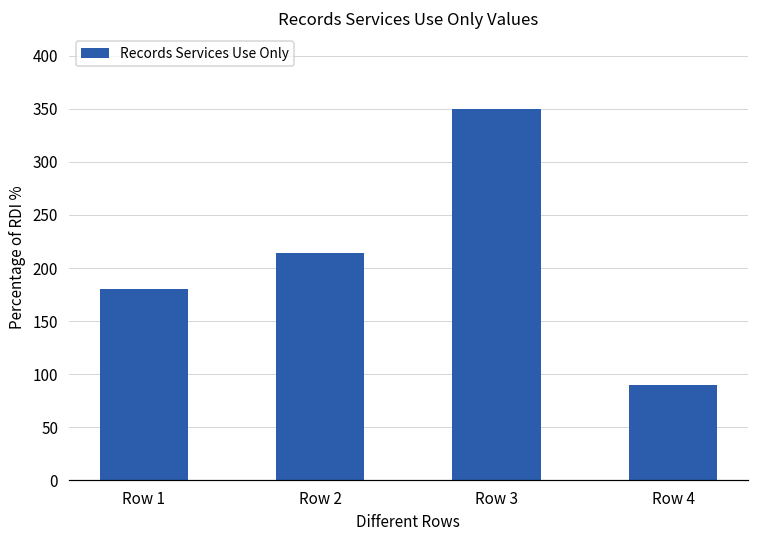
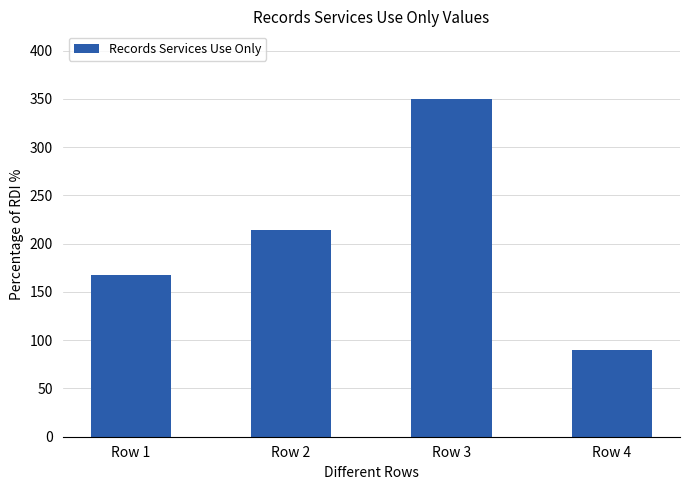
Row 1: 180 -> 170
